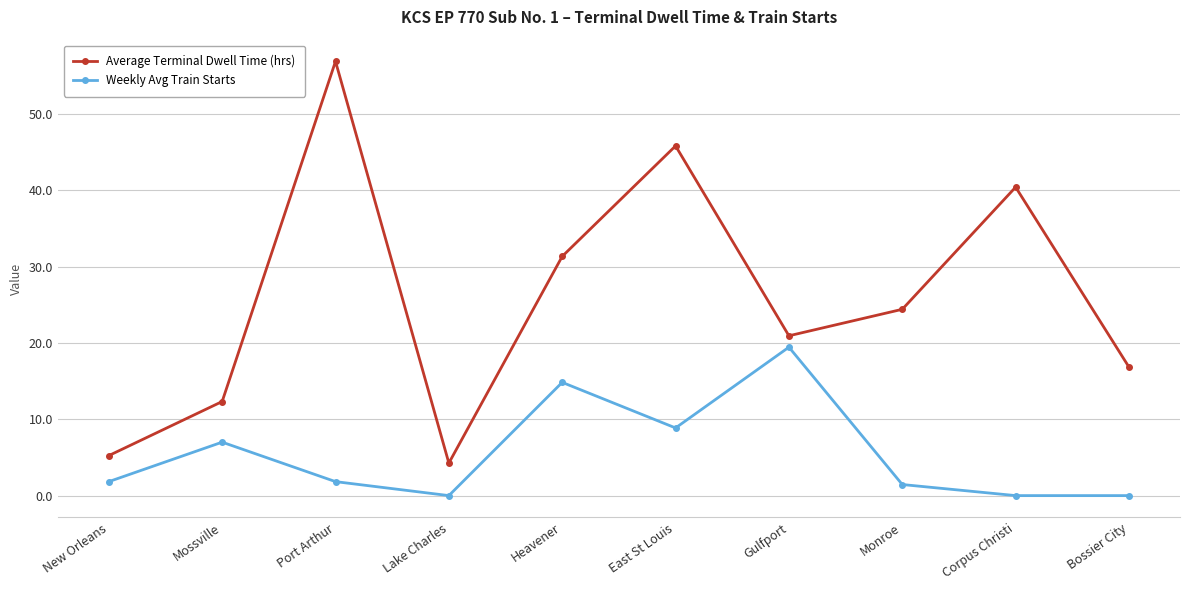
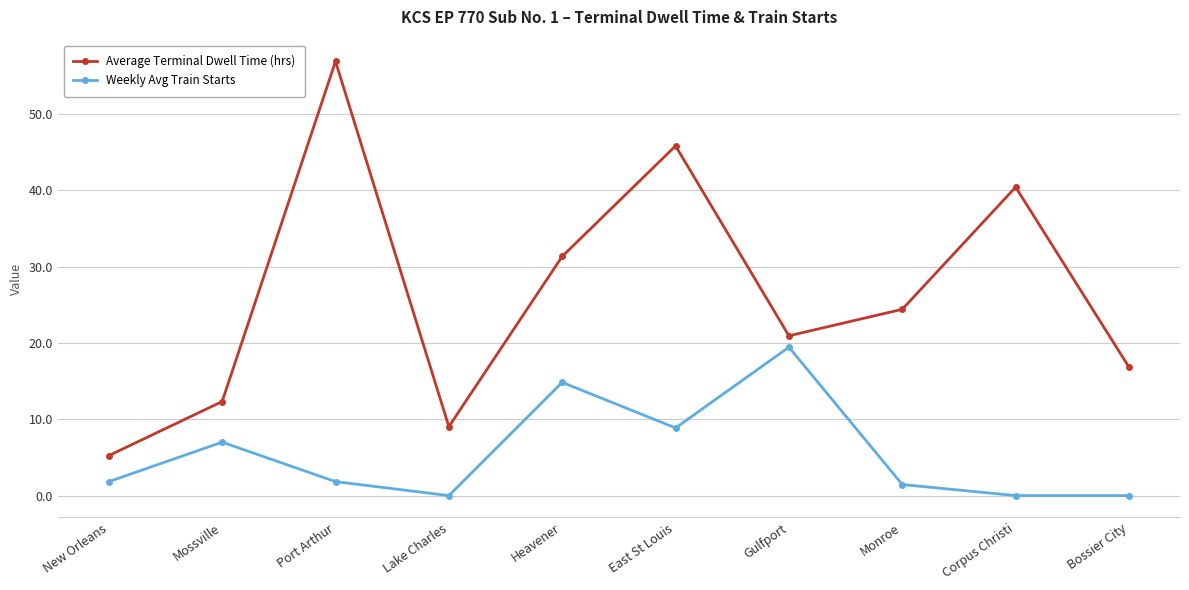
Average Terminal Dwell Time (hrs), Lake Charles: 4 -> 9
